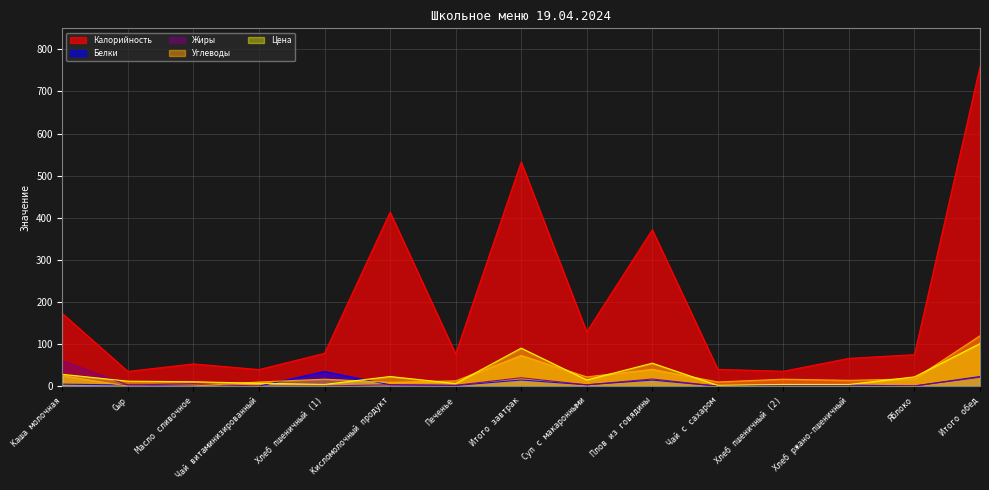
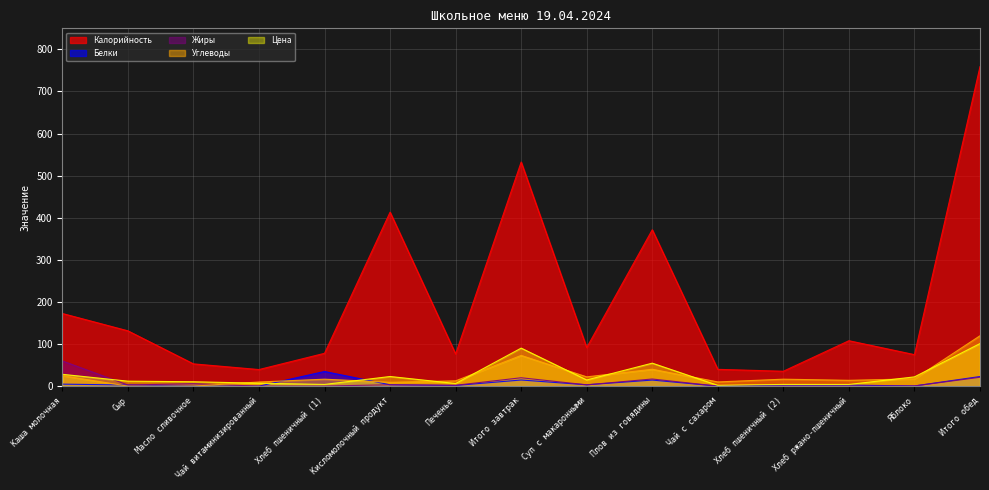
Калорийность, Сыр: 40 -> 130
Калорийность, Суп с макаронными: 130 -> 90
Калорийность, Хлеб ржано-пшеничный: 70 -> 110
